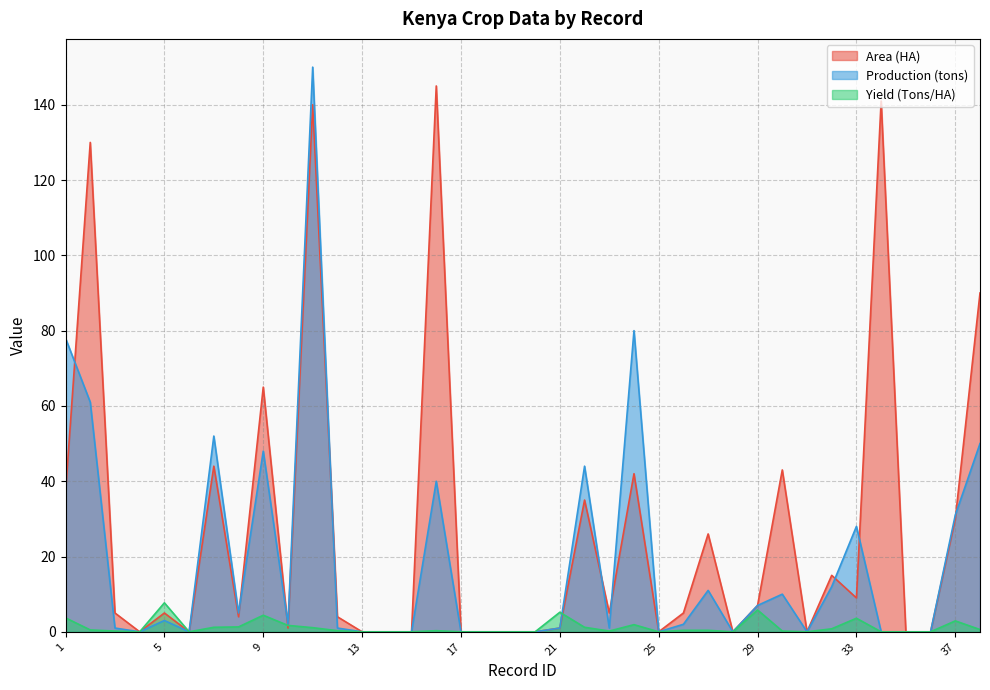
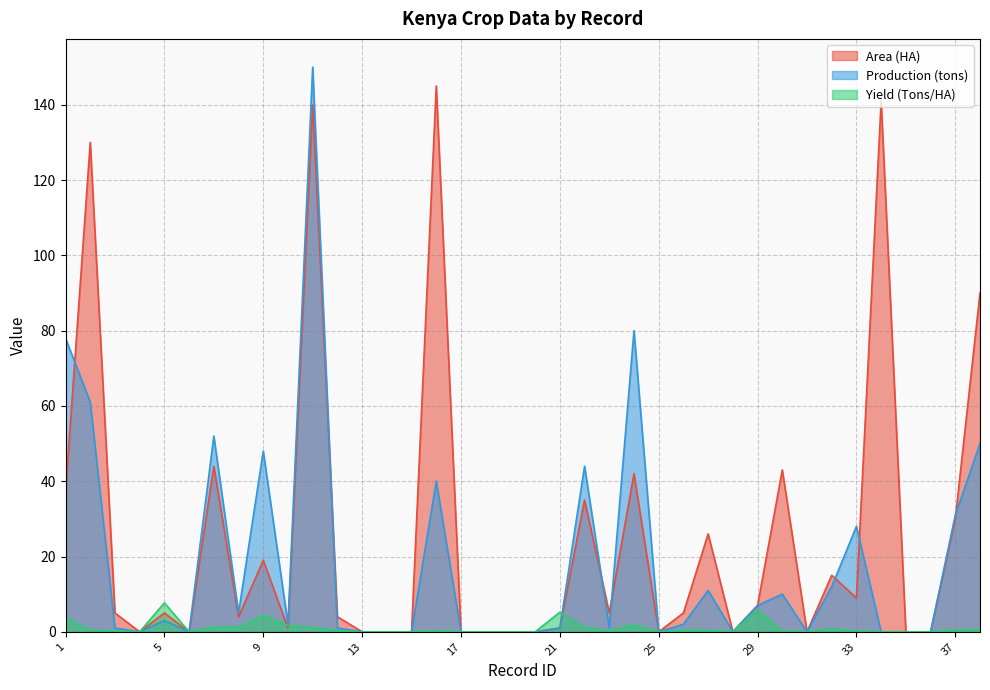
Area (HA), 9: 65 -> 19
Yield (Tons/HA), 33: 4 -> 0
Yield (Tons/HA), 37: 3 -> 1
